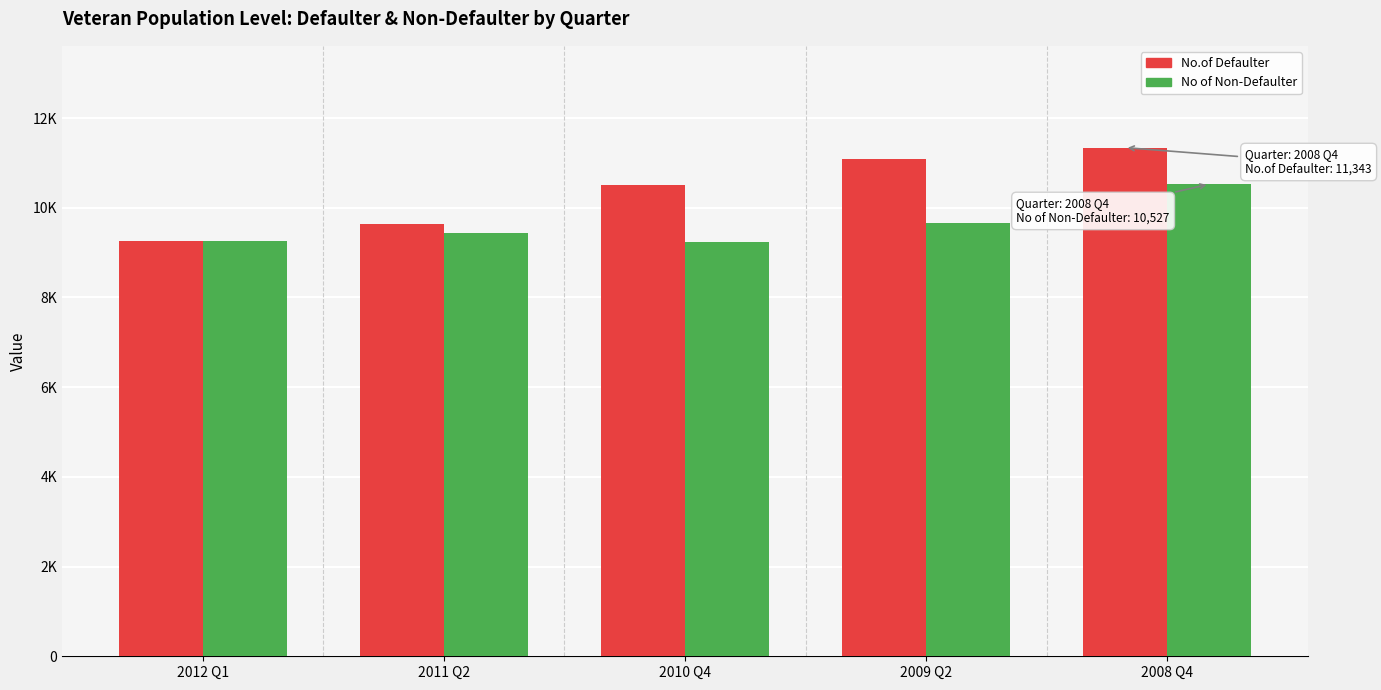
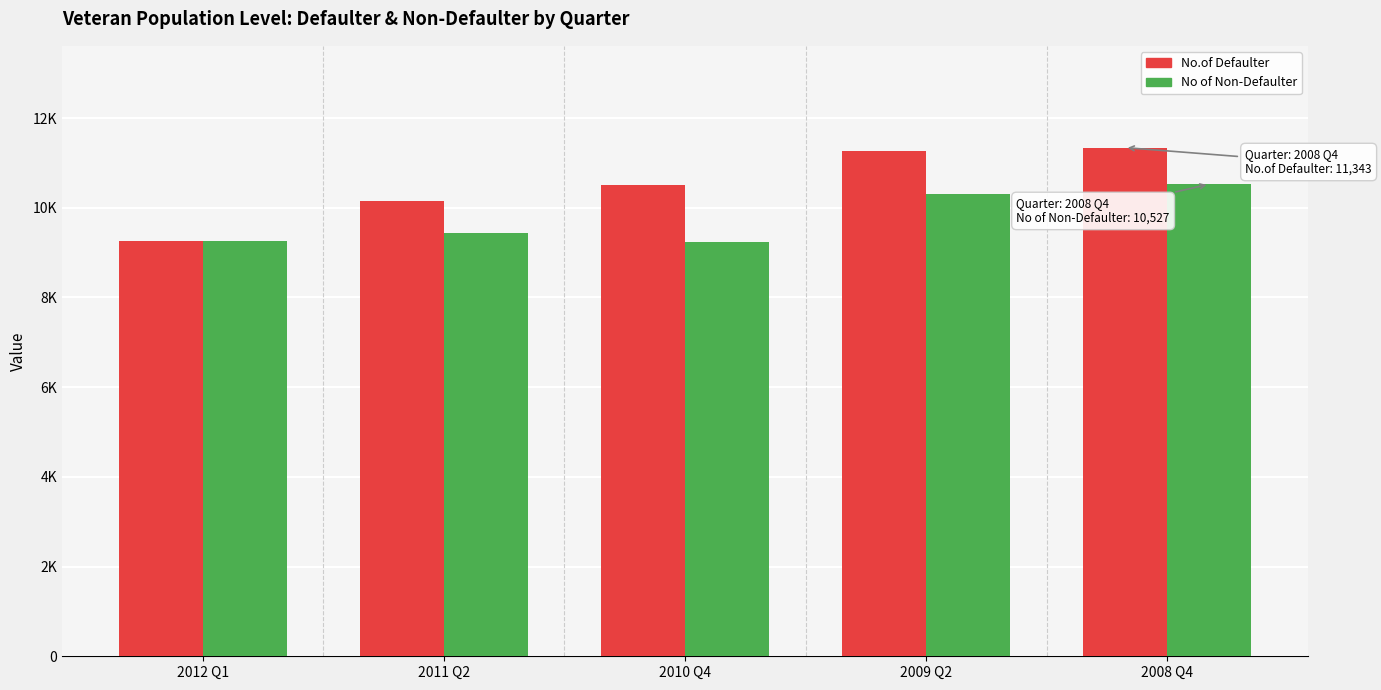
No.of Defaulter, 2011 Q2: 9600 -> 10200
No.of Defaulter, 2009 Q2: 11100 -> 11300
No of Non-Defaulter, 2009 Q2: 9700 -> 10300
